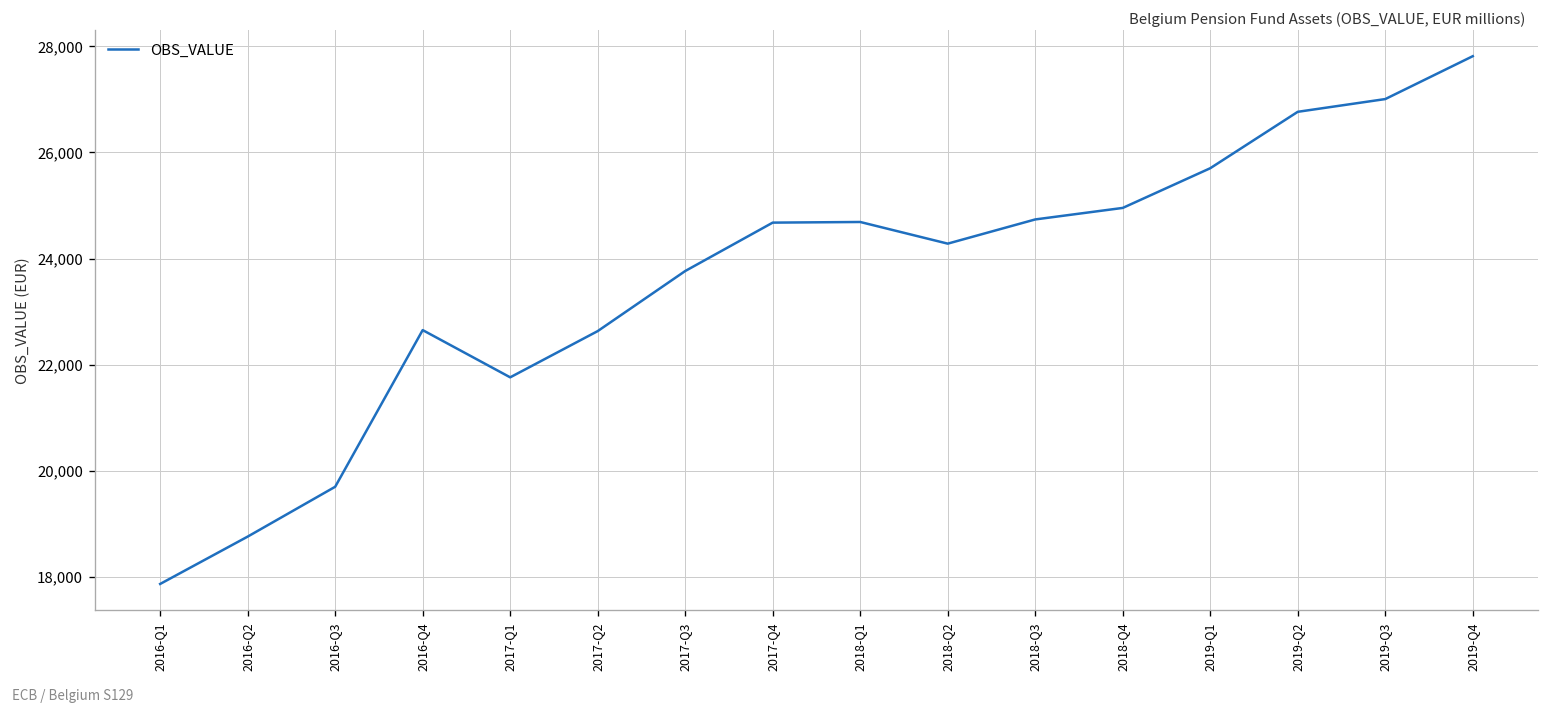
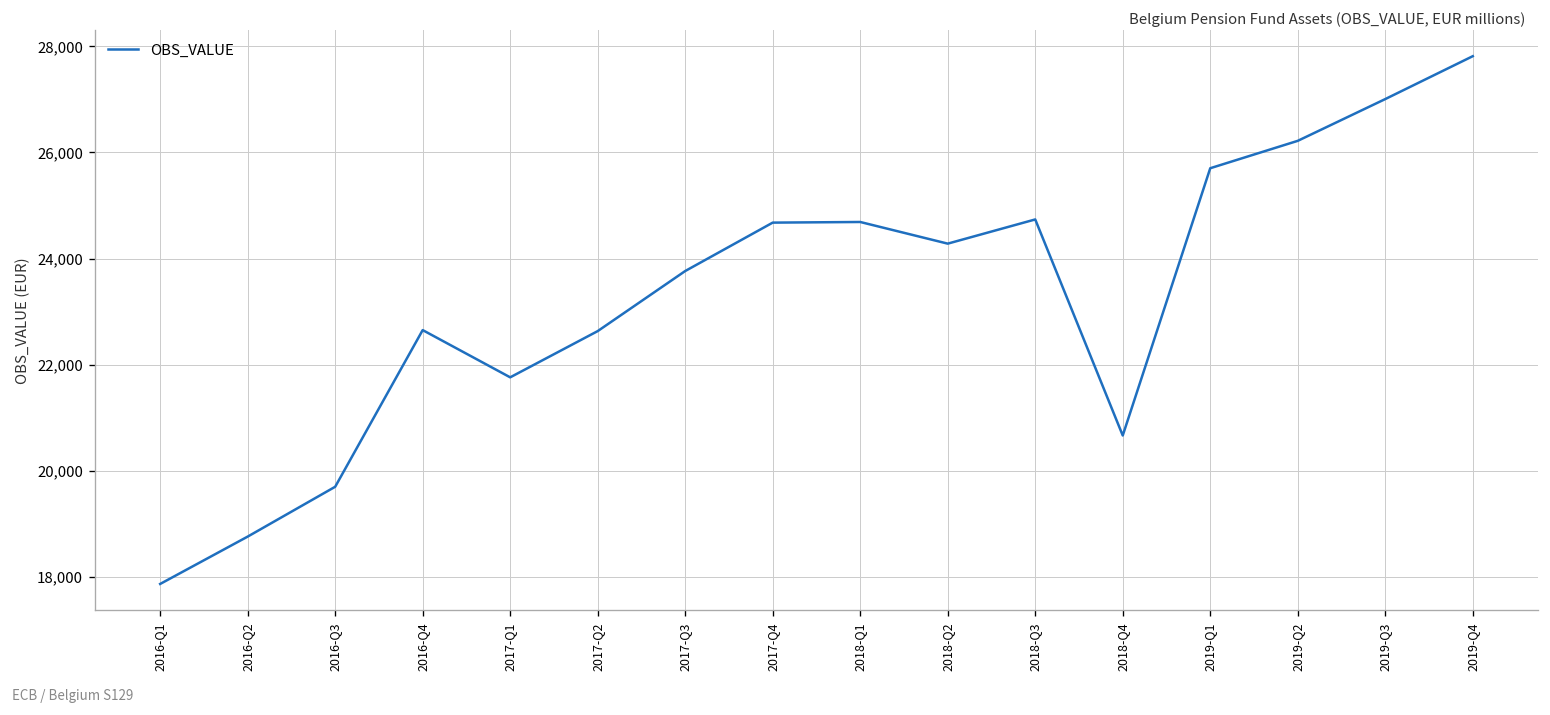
2018-Q4: 25,000 -> 20,700
2019-Q2: 26,800 -> 26,200
